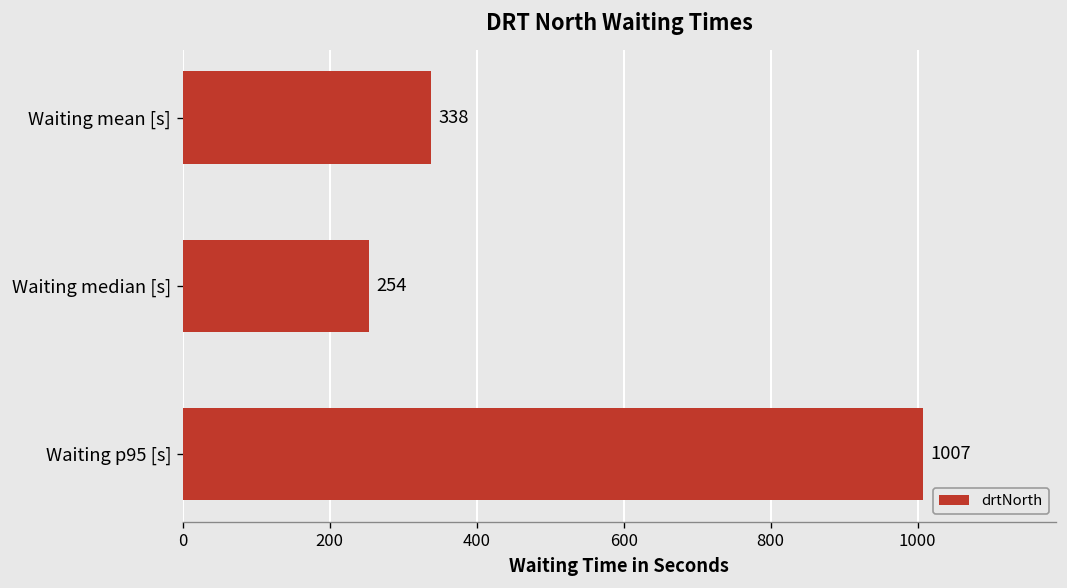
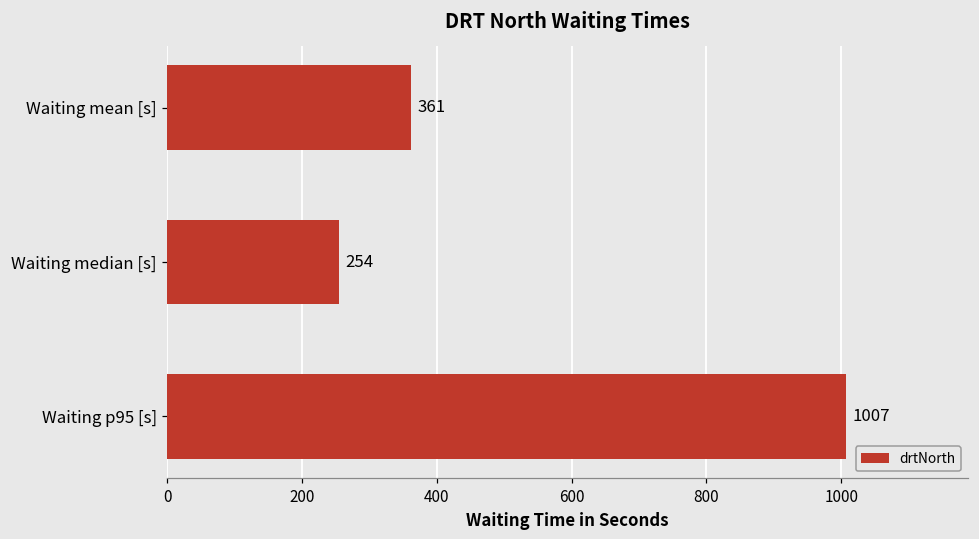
Waiting mean [s]: 338 -> 361
